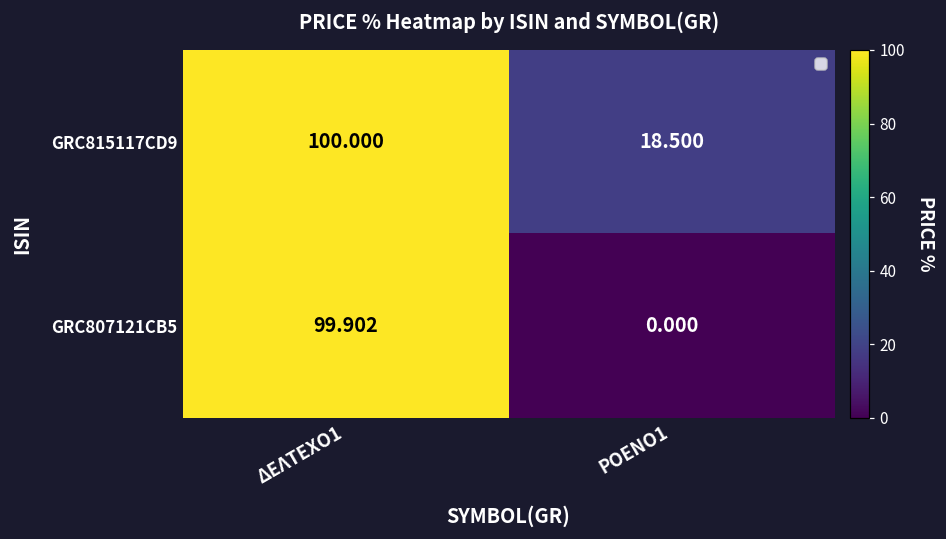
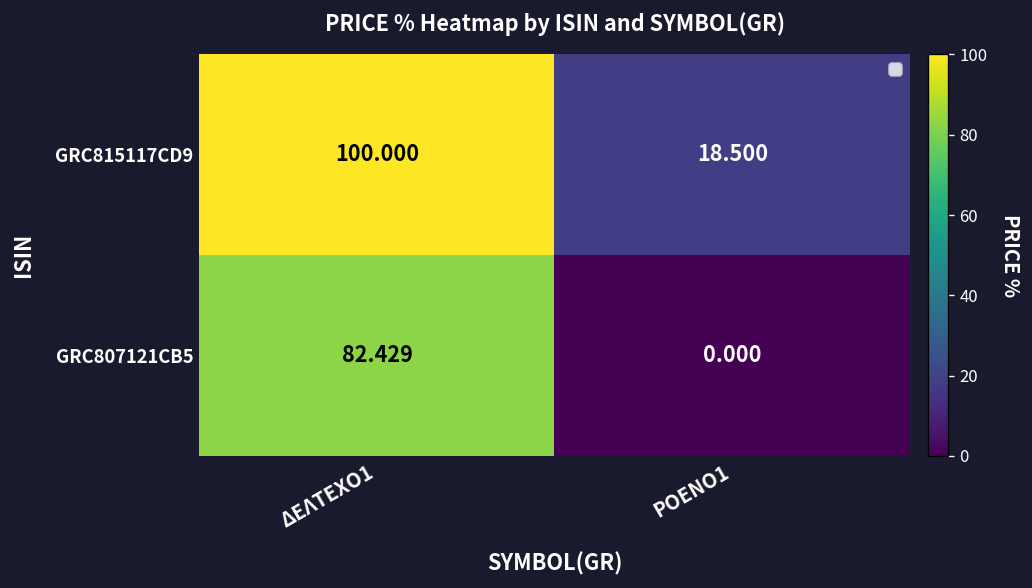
GRC807121CB5, ΔΕΛΤΕΧΟ1: 99.902 -> 82.429
